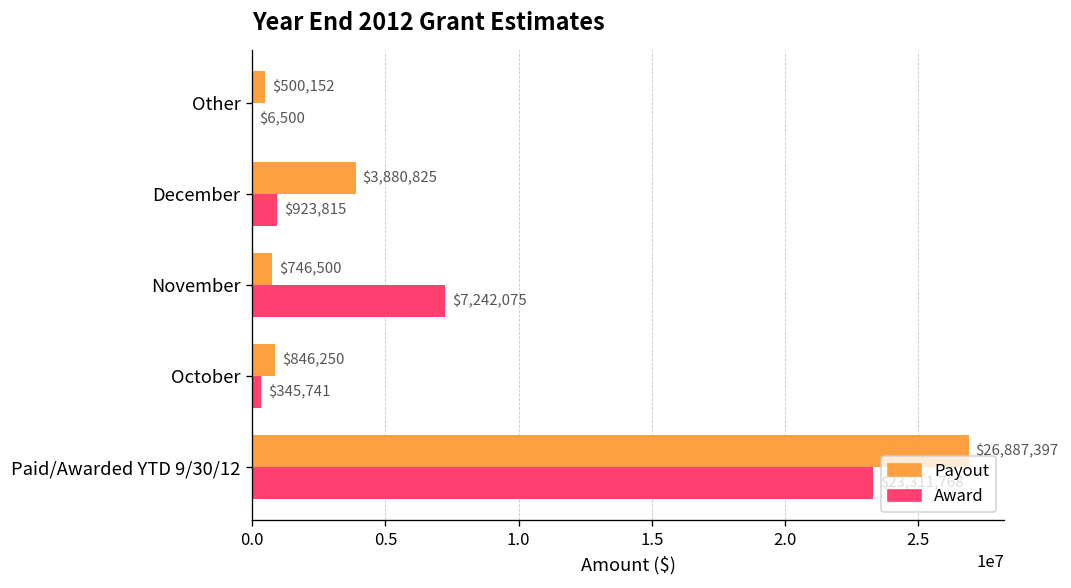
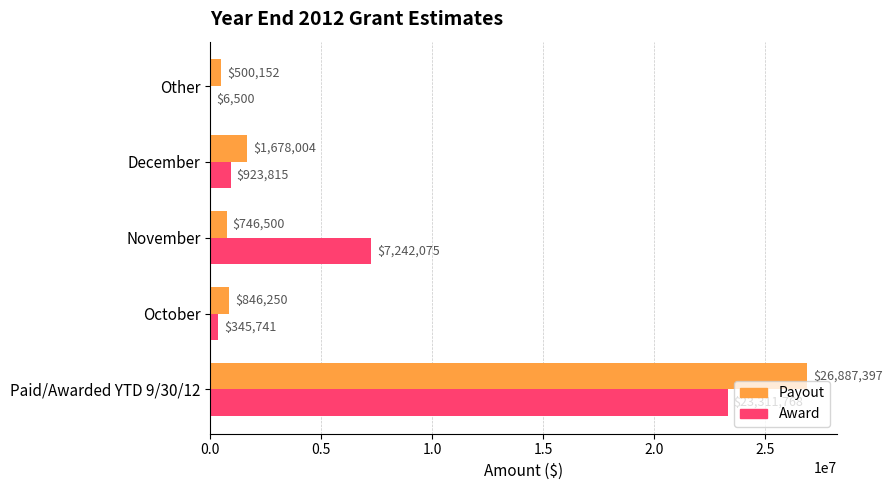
Payout, December: $3,880,825 -> $1,678,004
